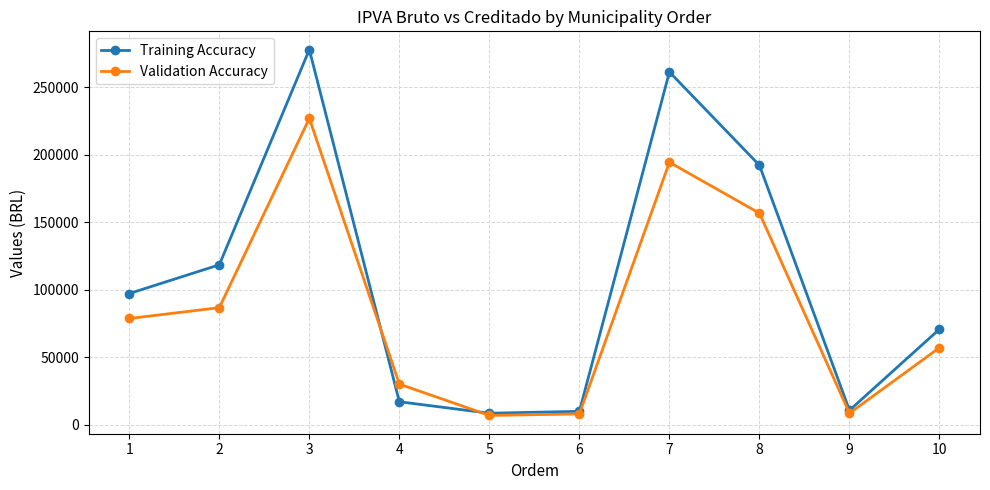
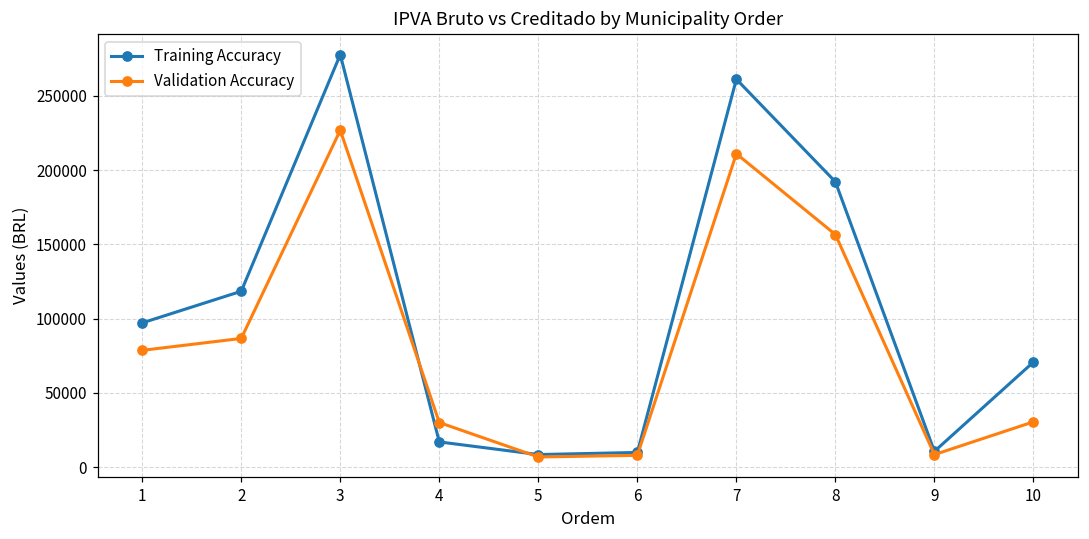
Validation Accuracy, 7: 194000 -> 211000
Validation Accuracy, 10: 57000 -> 31000
